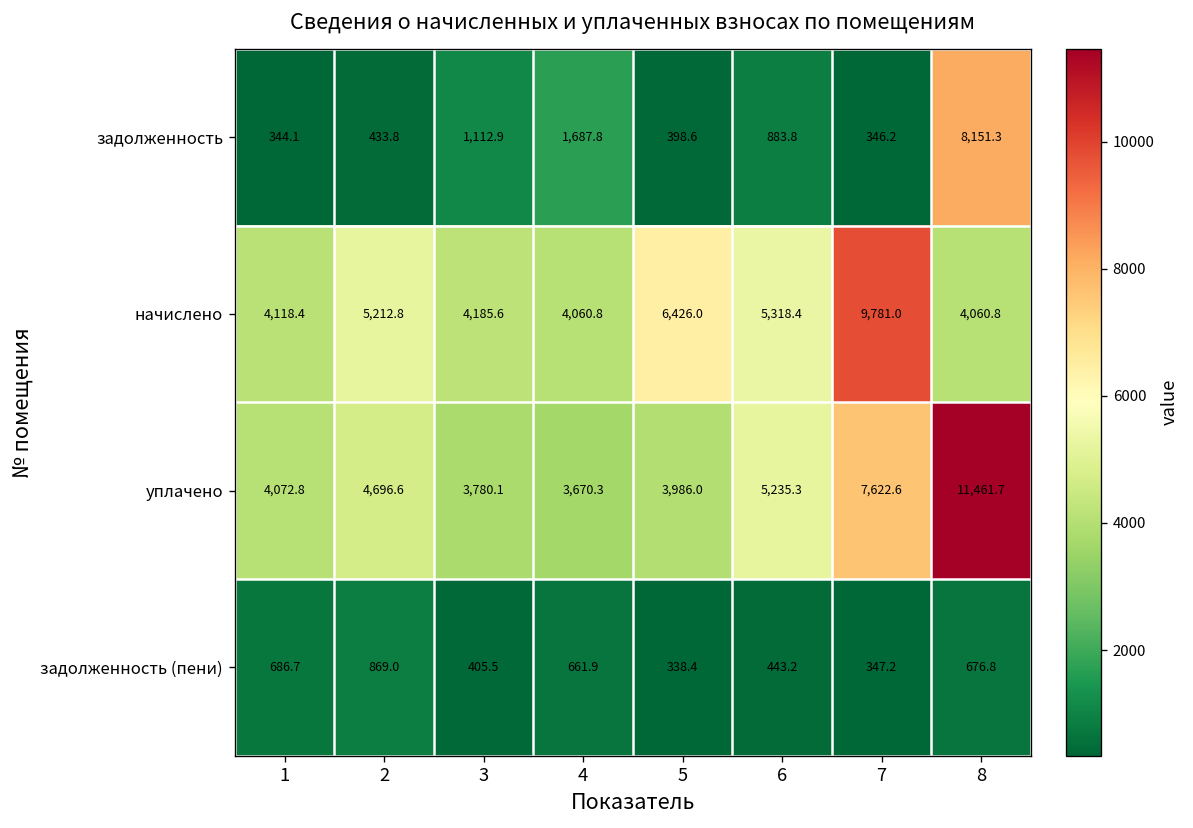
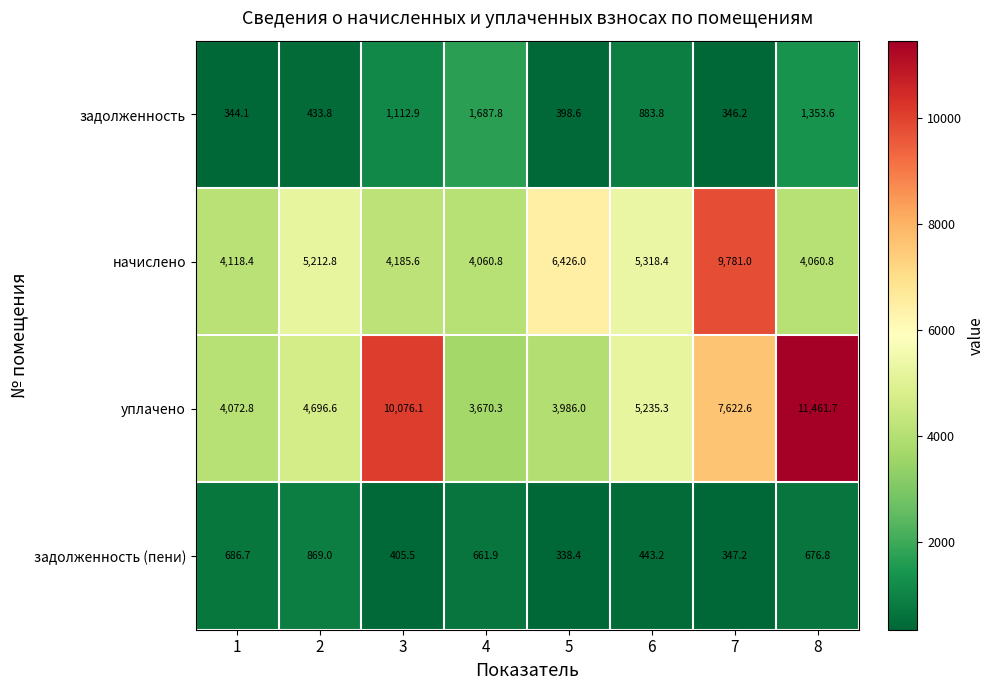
задолженность, 8: 8,151.3 -> 1,353.6
уплачено, 3: 3,780.1 -> 10,076.1
